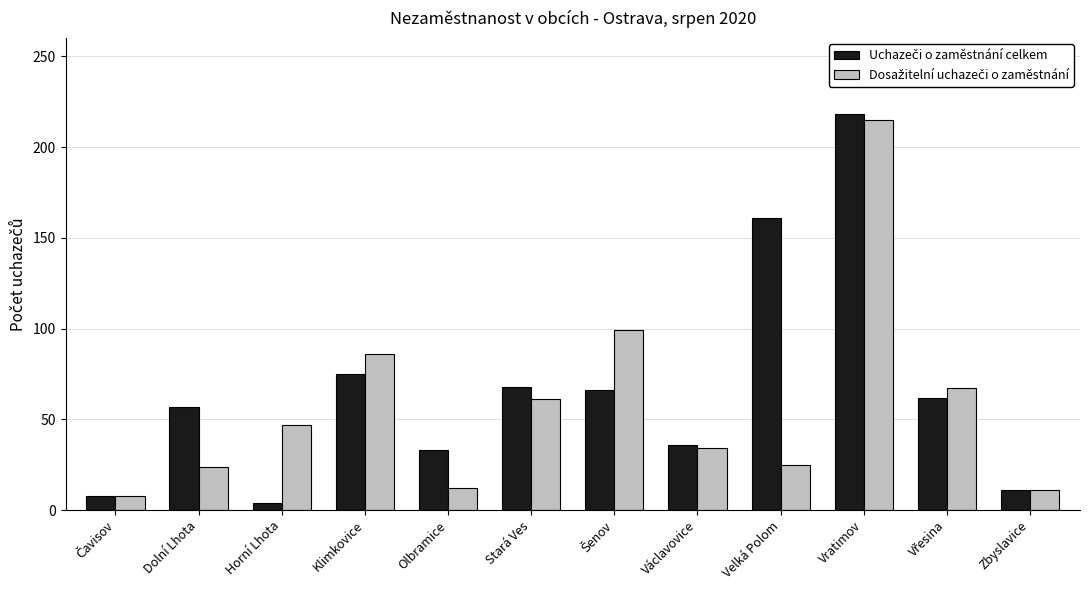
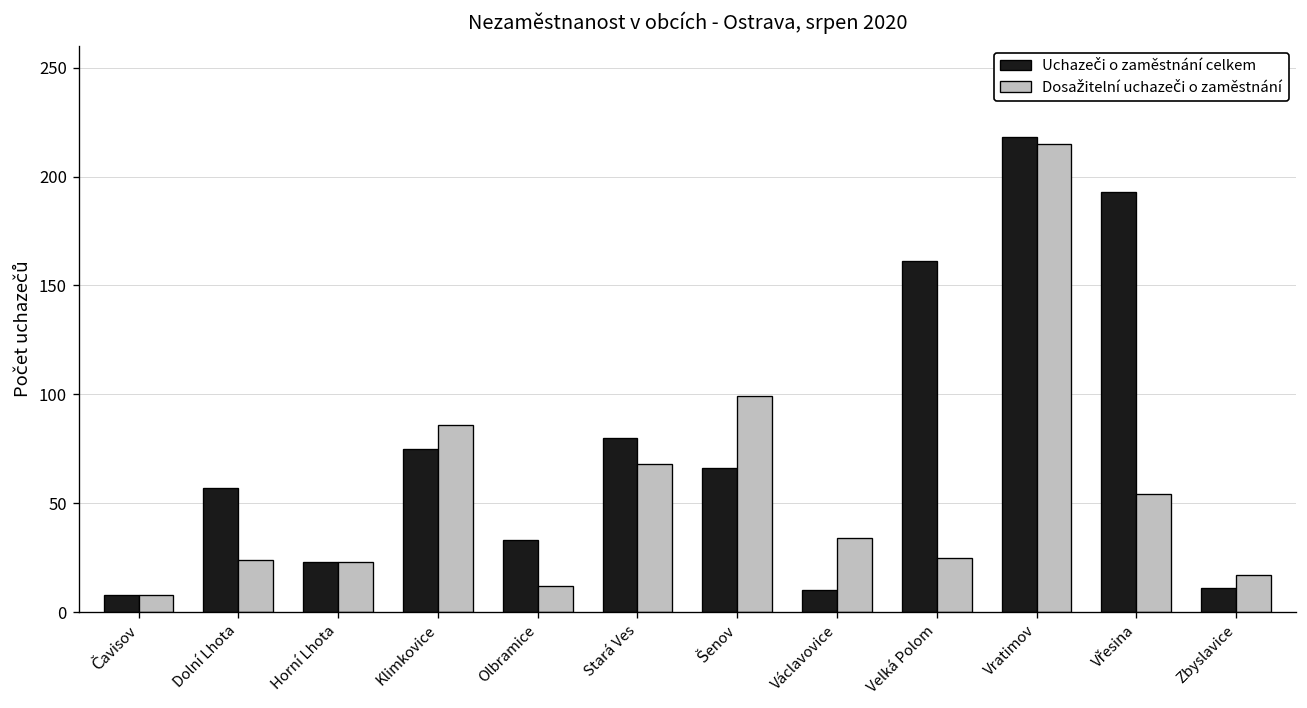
Uchazeči o zaměstnání celkem, Horní Lhota: 4 -> 23
Dosažitelní uchazeči o zaměstnání, Horní Lhota: 47 -> 23
Uchazeči o zaměstnání celkem, Stará Ves: 68 -> 80
Dosažitelní uchazeči o zaměstnání, Stará Ves: 61 -> 68
Uchazeči o zaměstnání celkem, Václavovice: 36 -> 10
Uchazeči o zaměstnání celkem, Vřesina: 62 -> 193
Dosažitelní uchazeči o zaměstnání, Vřesina: 67 -> 54
Dosažitelní uchazeči o zaměstnání, Zbyslavice: 11 -> 17
